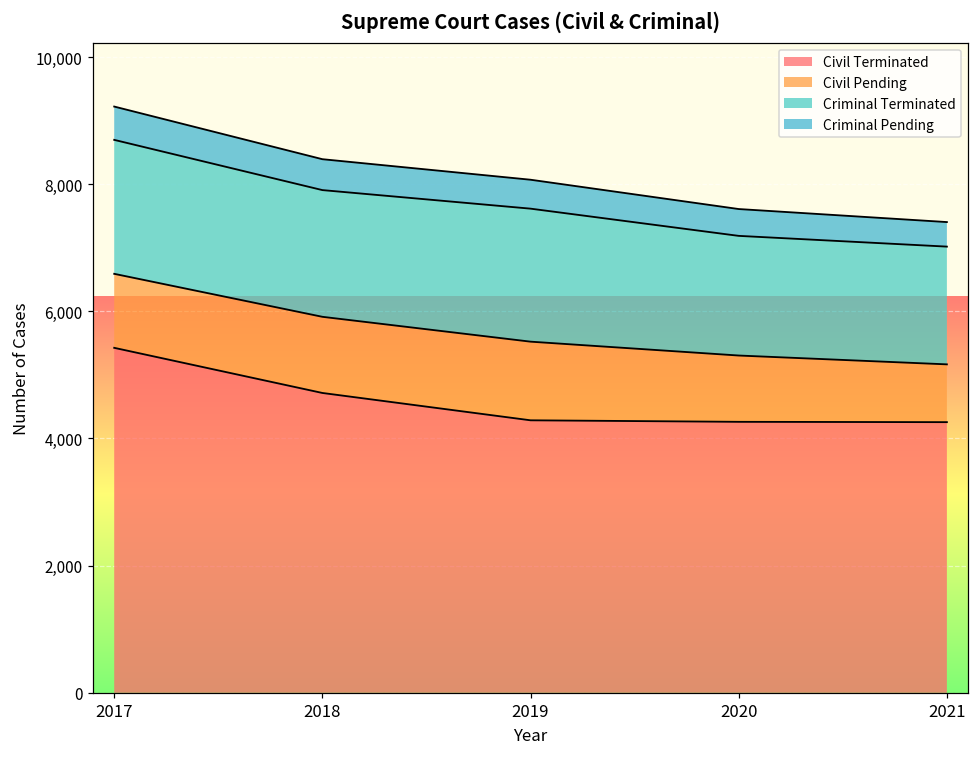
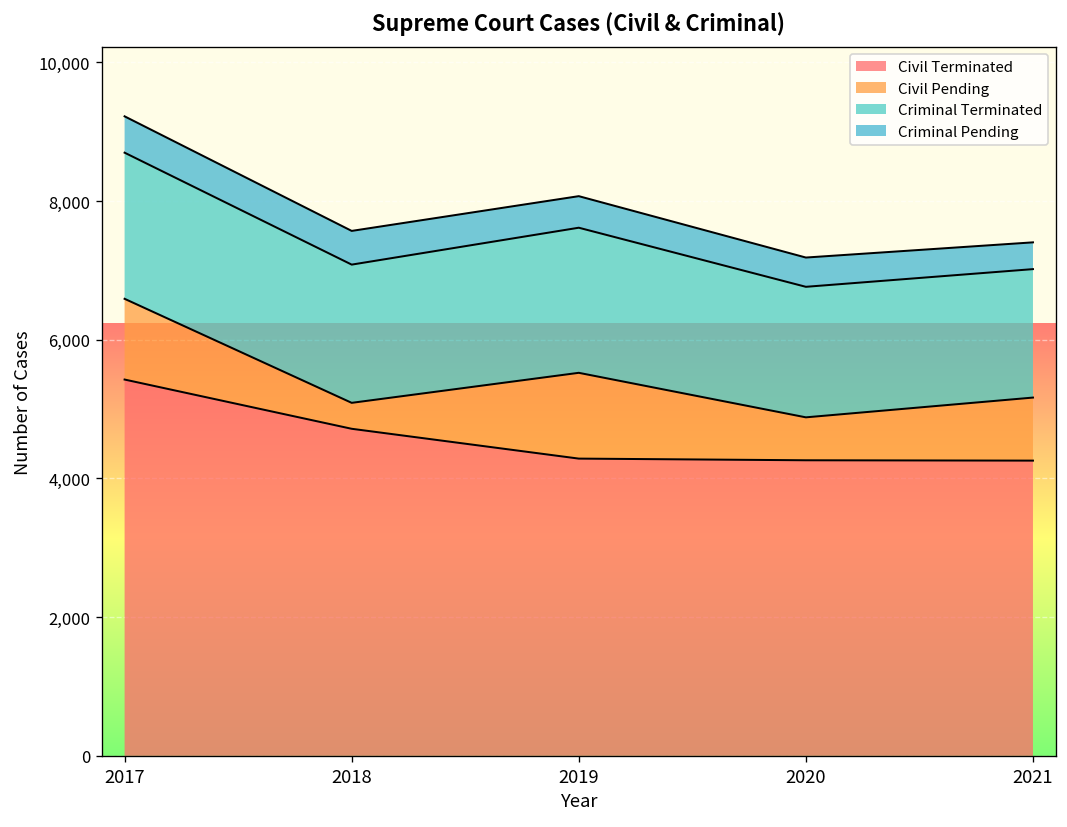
Civil Pending, 2018: 1,200 -> 400
Civil Pending, 2020: 1,000 -> 600
